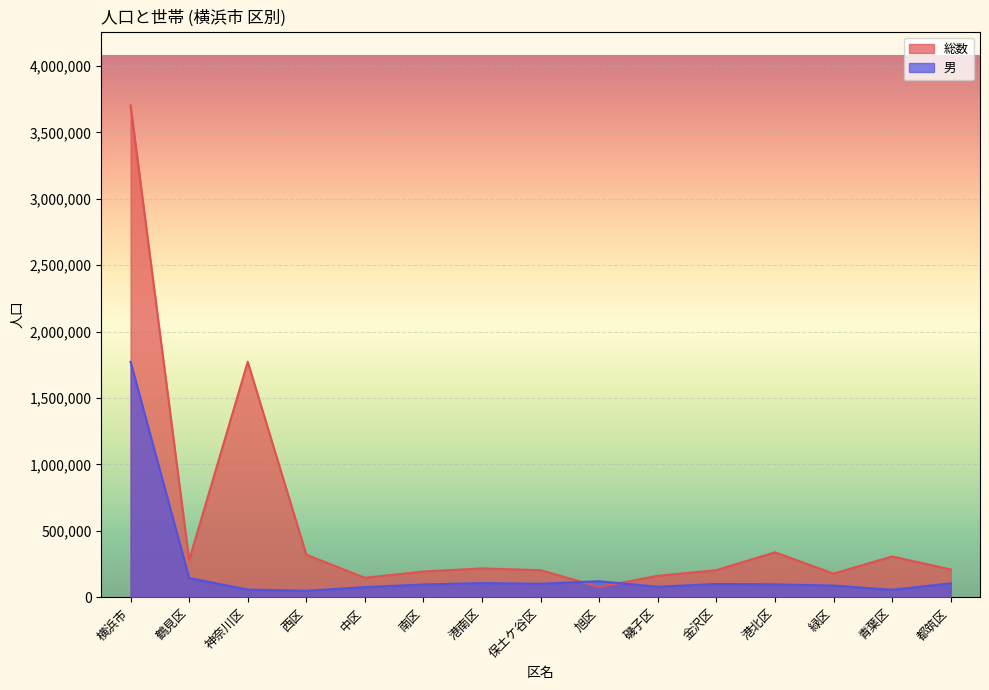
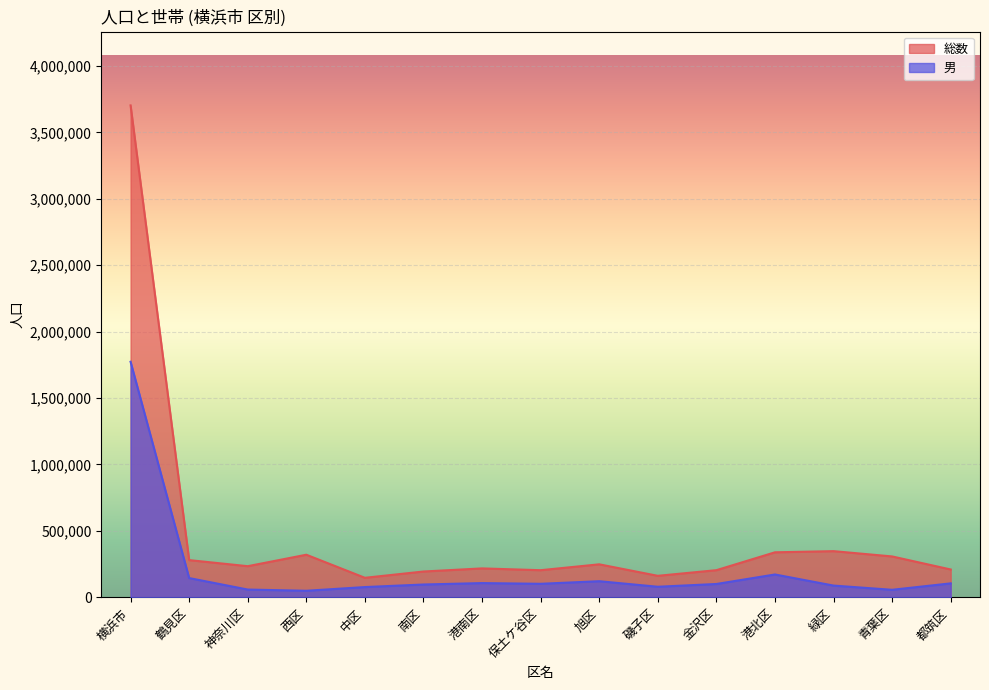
総数, 神奈川区: 1,770,000 -> 230,000
総数, 旭区: 80,000 -> 250,000
男, 港北区: 100,000 -> 170,000
総数, 緑区: 180,000 -> 350,000
